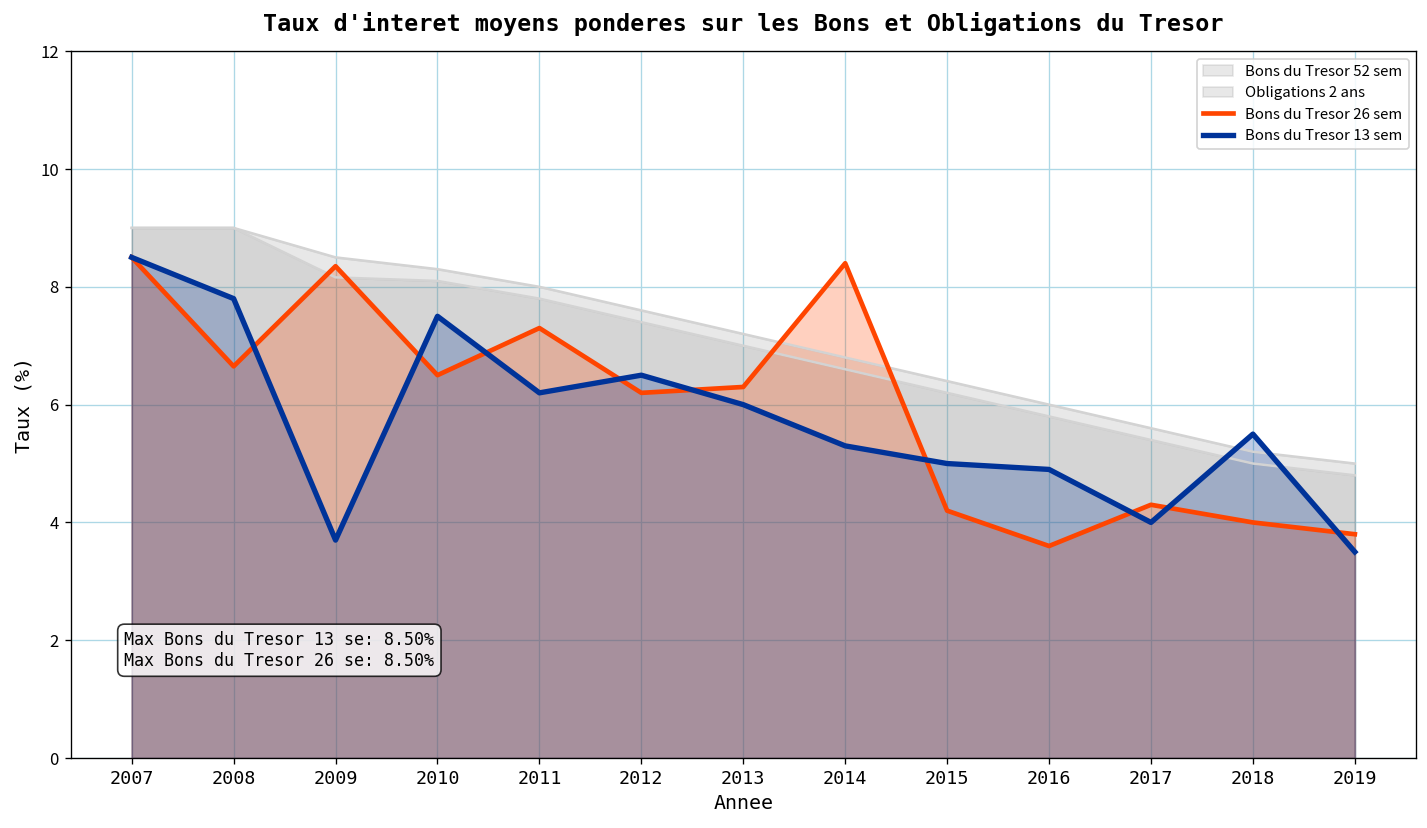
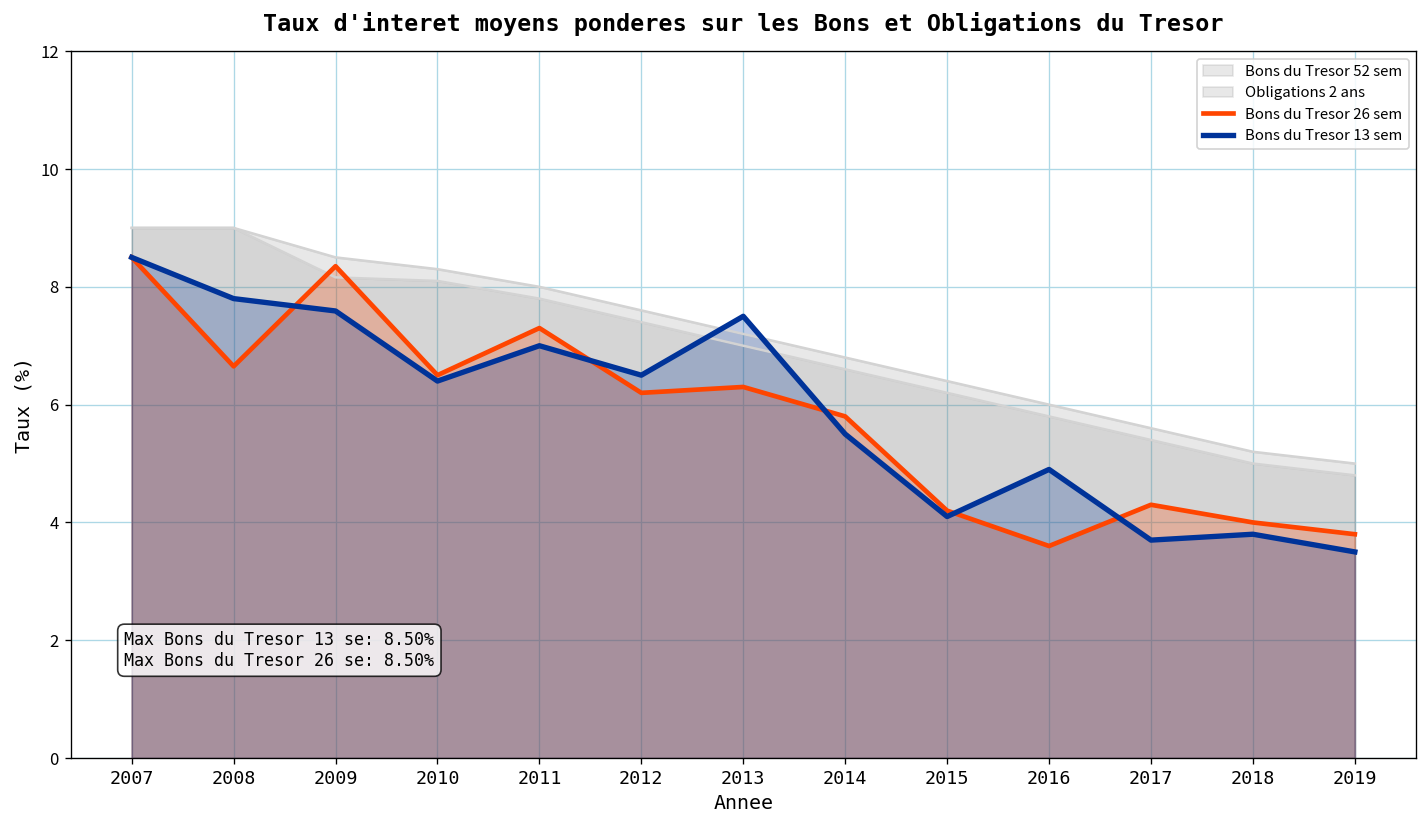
Bons du Tresor 13 sem, 2009: 3.7 -> 7.6
Bons du Tresor 13 sem, 2010: 7.5 -> 6.4
Bons du Tresor 13 sem, 2011: 6.2 -> 7.0
Bons du Tresor 13 sem, 2013: 6.0 -> 7.5
Bons du Tresor 26 sem, 2014: 8.4 -> 5.8
Bons du Tresor 13 sem, 2014: 5.3 -> 5.5
Bons du Tresor 13 sem, 2015: 5.0 -> 4.1
Bons du Tresor 13 sem, 2017: 4.0 -> 3.7
Bons du Tresor 13 sem, 2018: 5.5 -> 3.8
